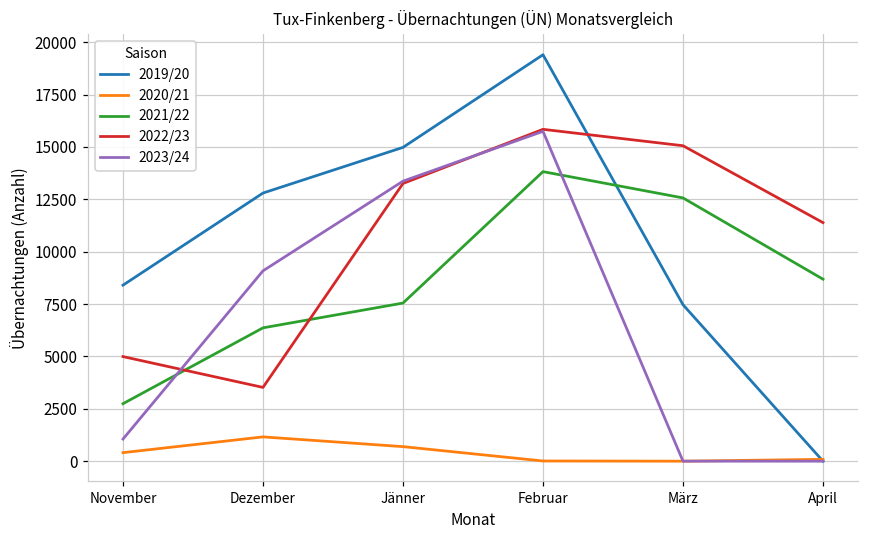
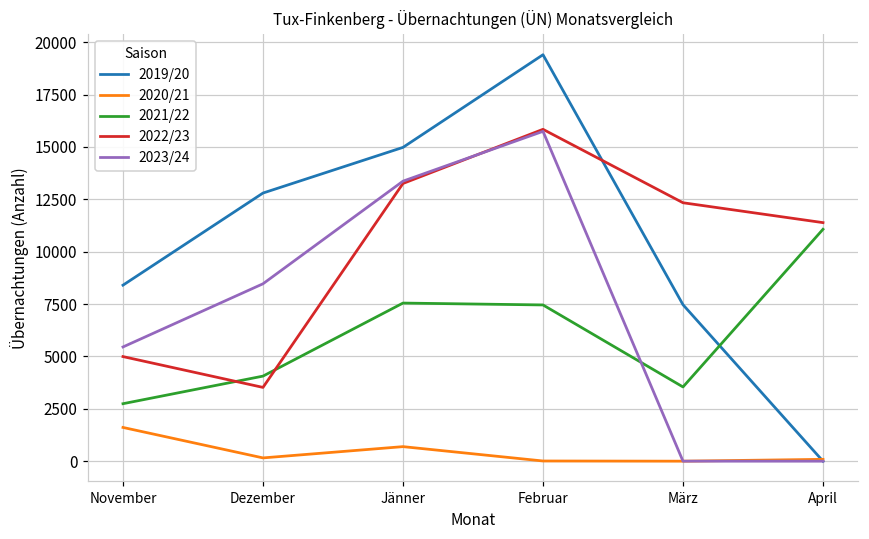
2020/21, November: 400 -> 1600
2023/24, November: 1100 -> 5500
2020/21, Dezember: 1200 -> 200
2021/22, Dezember: 6400 -> 4100
2023/24, Dezember: 9100 -> 8500
2021/22, Februar: 13800 -> 7500
2021/22, März: 12600 -> 3500
2022/23, März: 15100 -> 12300
2021/22, April: 8700 -> 11100
